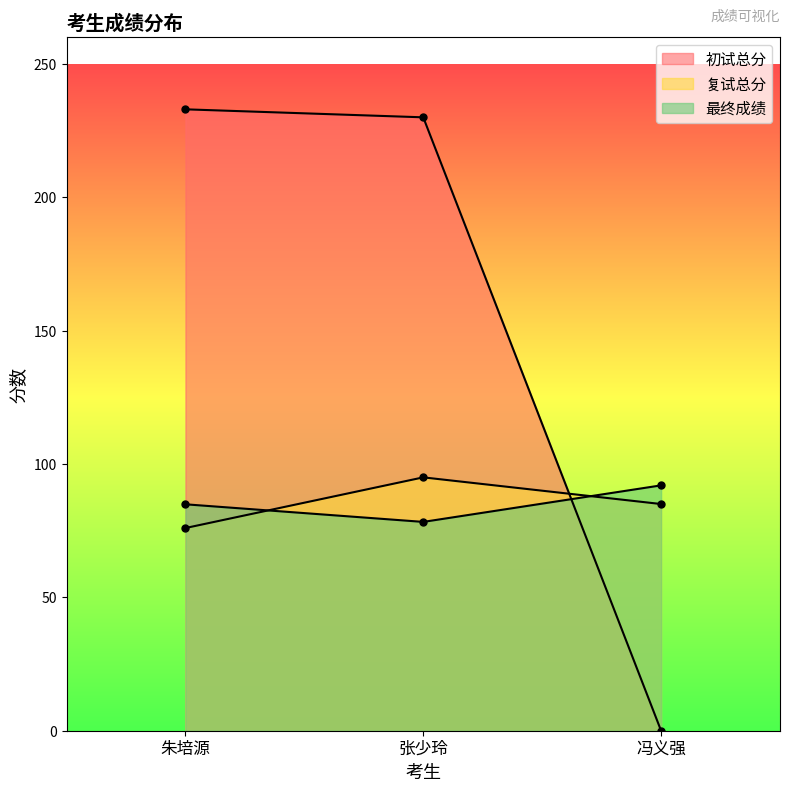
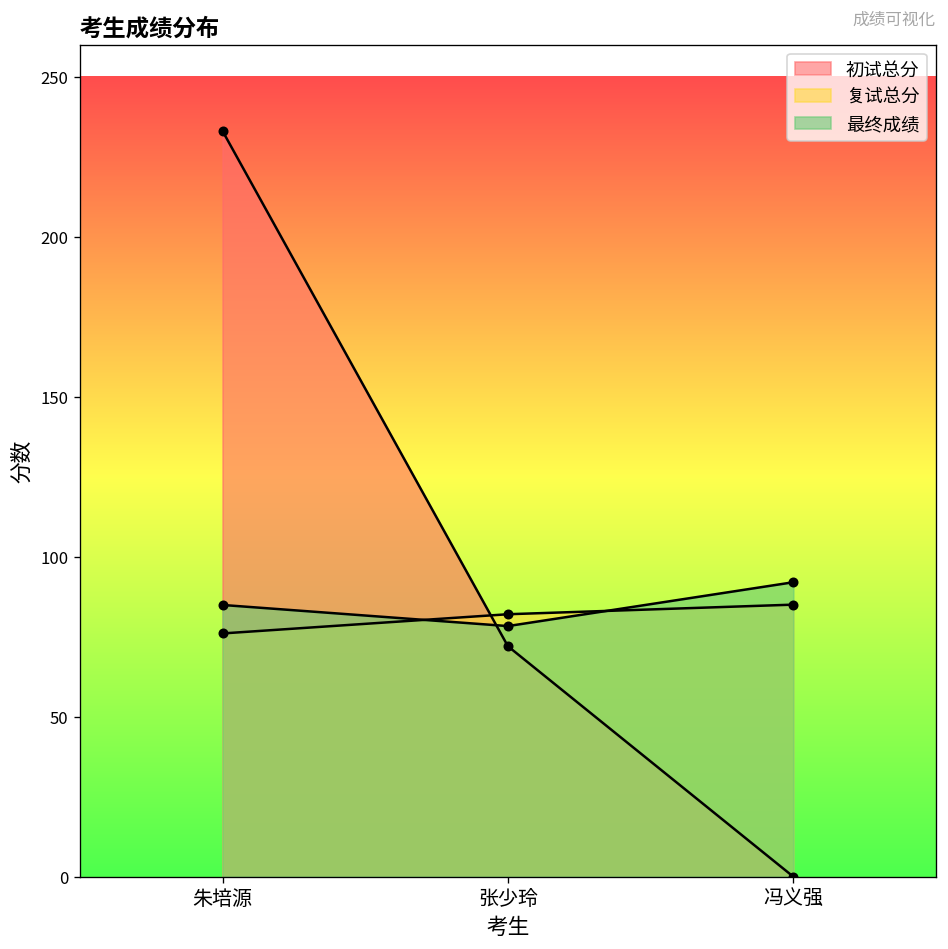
初试总分, 张少玲: 230 -> 72
复试总分, 张少玲: 95 -> 82
